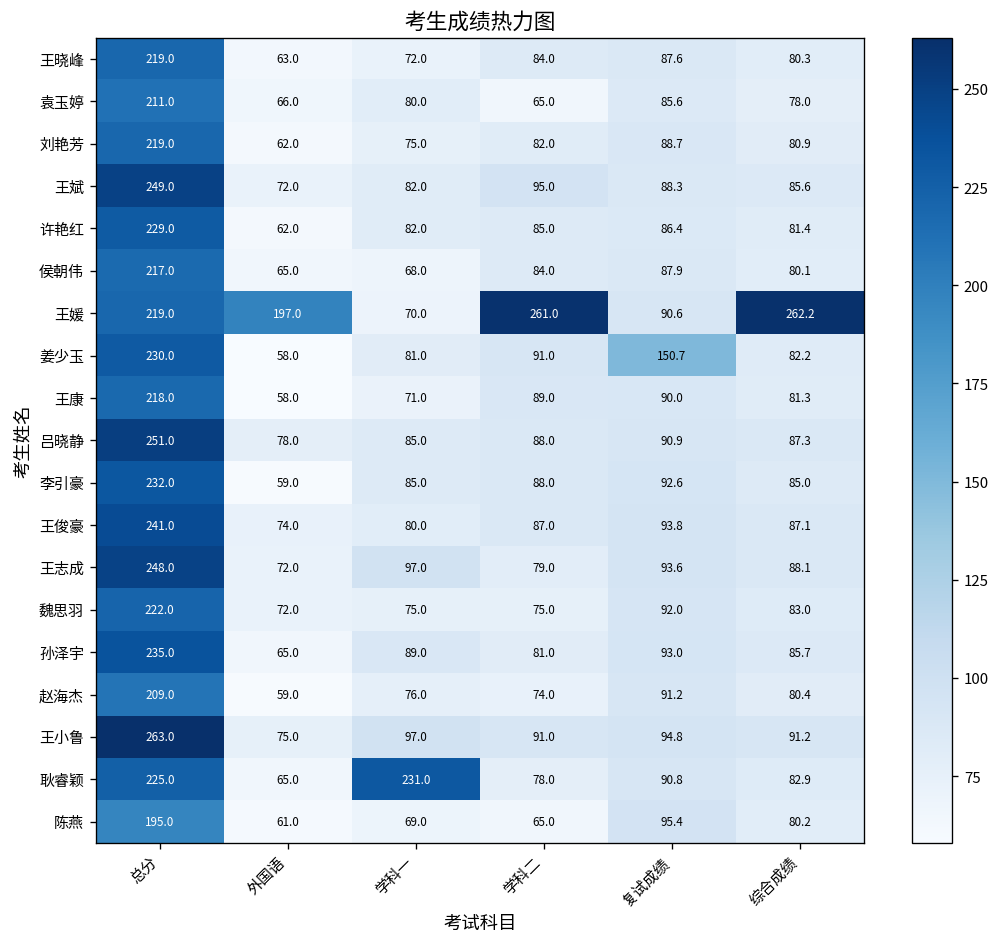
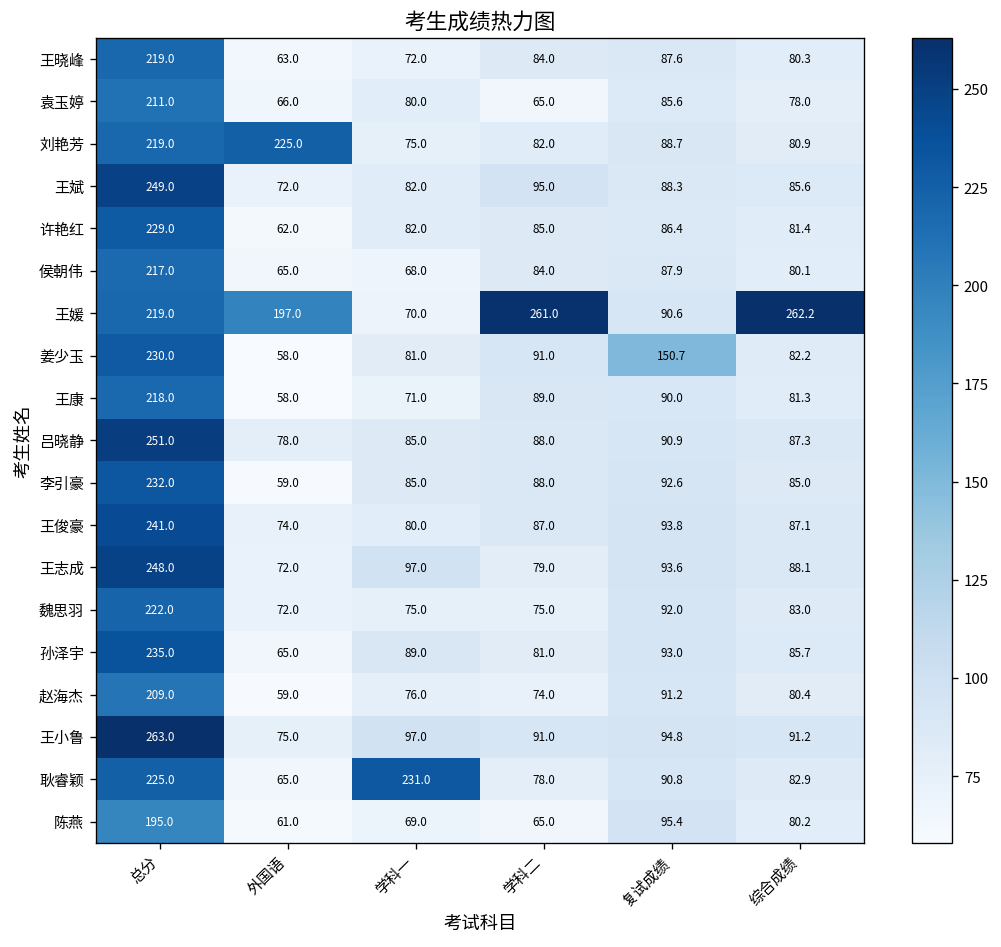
刘艳芳, 外国语: 62.0 -> 225.0
